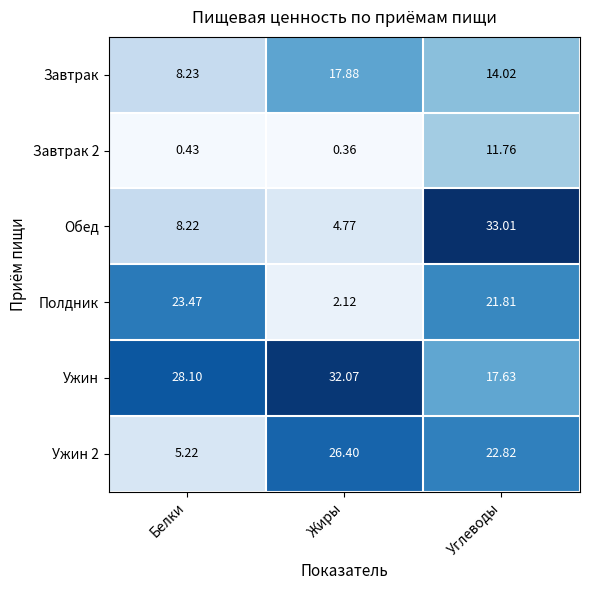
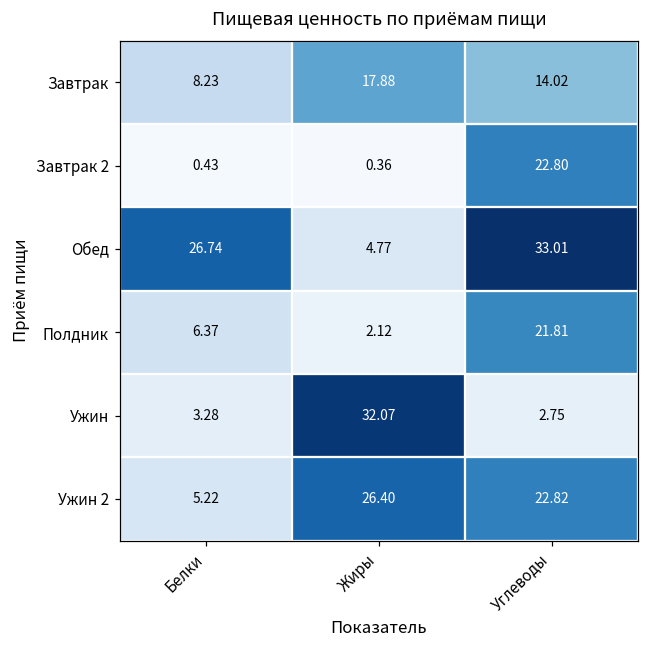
Завтрак 2, Углеводы: 11.76 -> 22.80
Обед, Белки: 8.22 -> 26.74
Полдник, Белки: 23.47 -> 6.37
Ужин, Белки: 28.10 -> 3.28
Ужин, Углеводы: 17.63 -> 2.75
